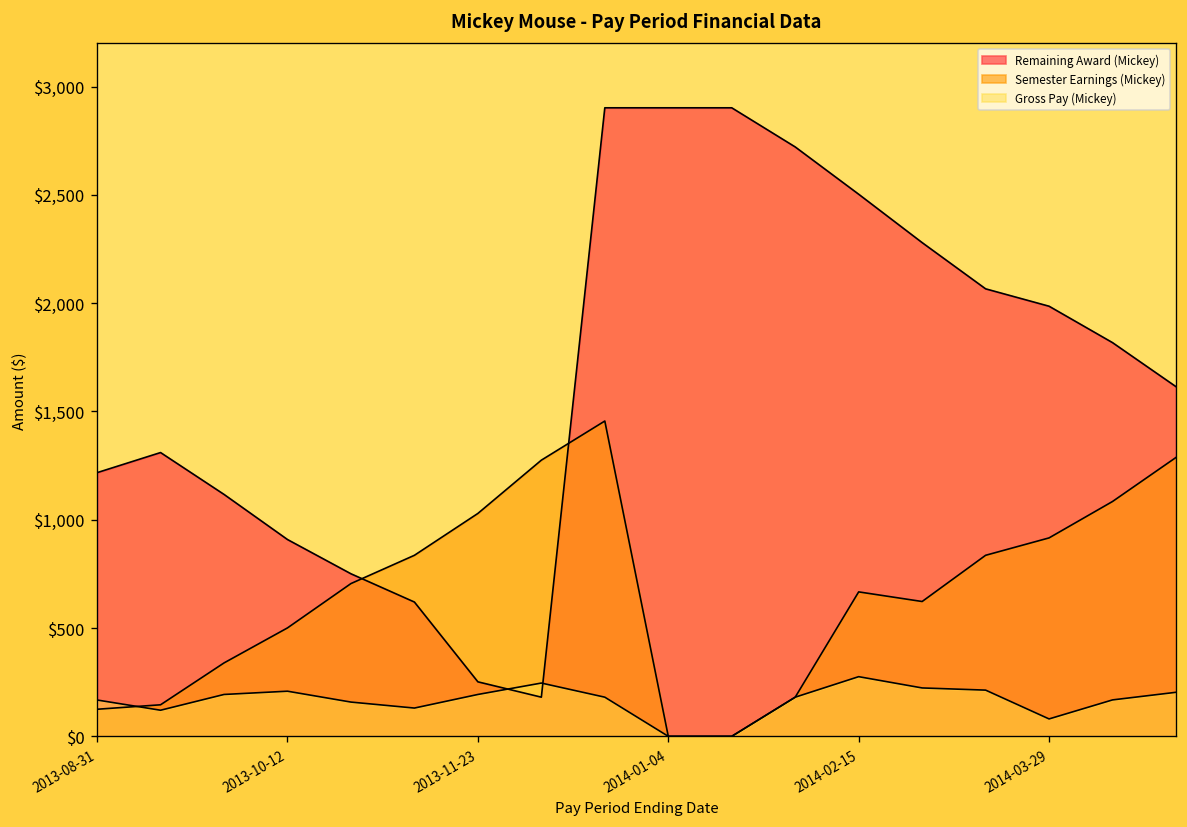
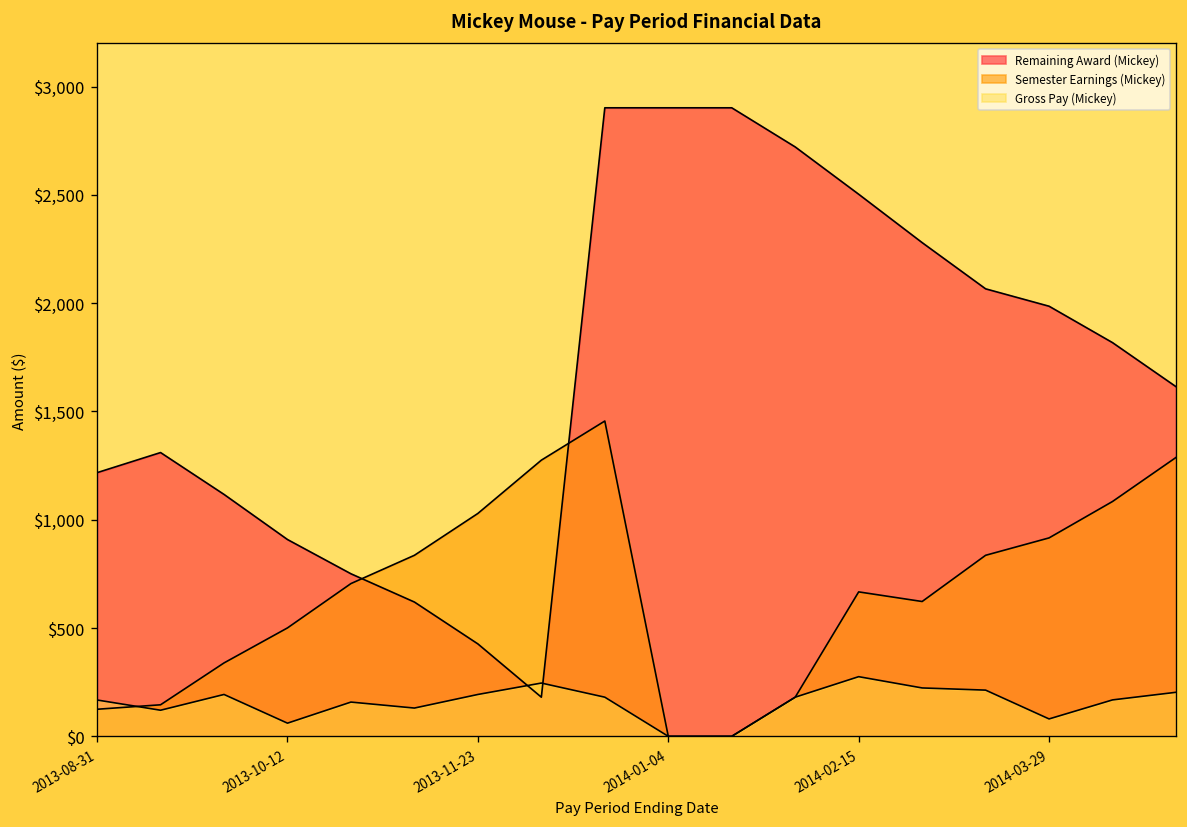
Gross Pay (Mickey), 2013-10-12: $210 -> $60
Remaining Award (Mickey), 2013-11-23: $250 -> $430
